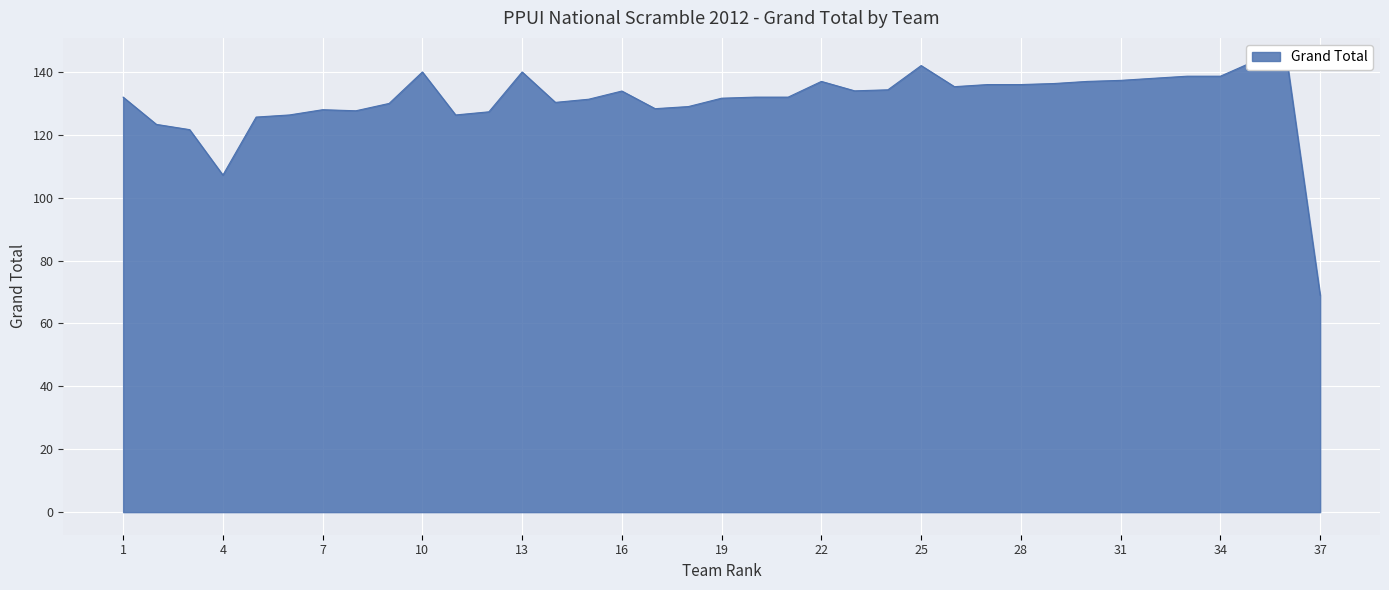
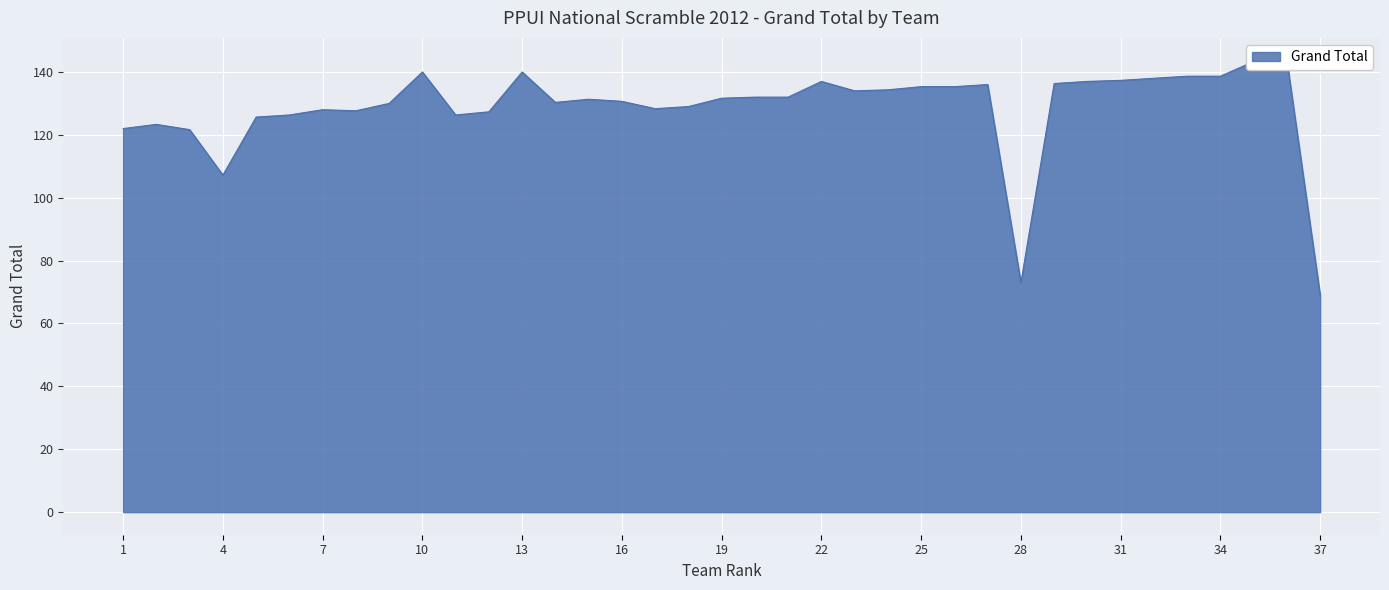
1: 132 -> 122
16: 134 -> 131
25: 142 -> 135
28: 136 -> 73
